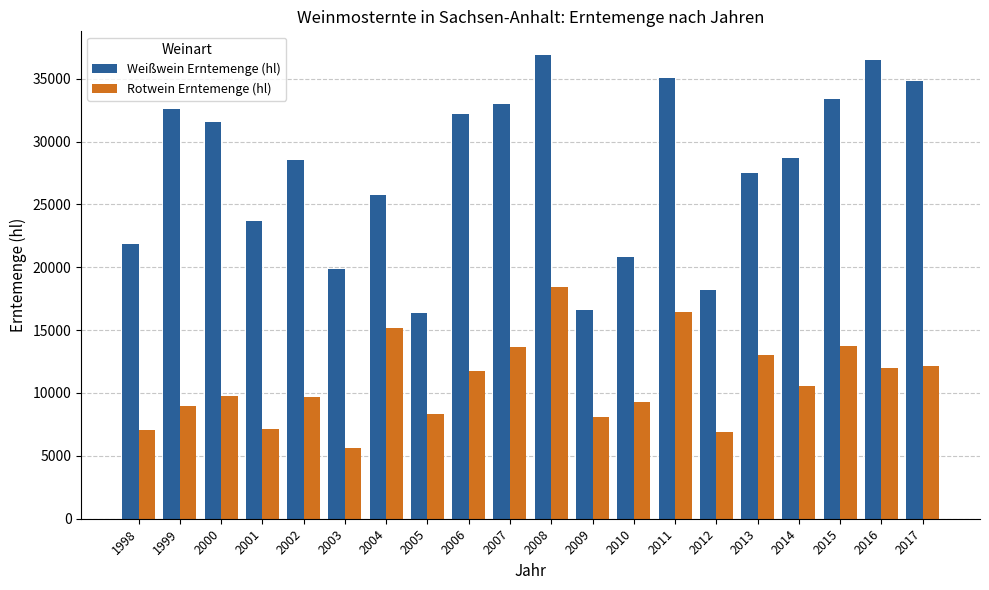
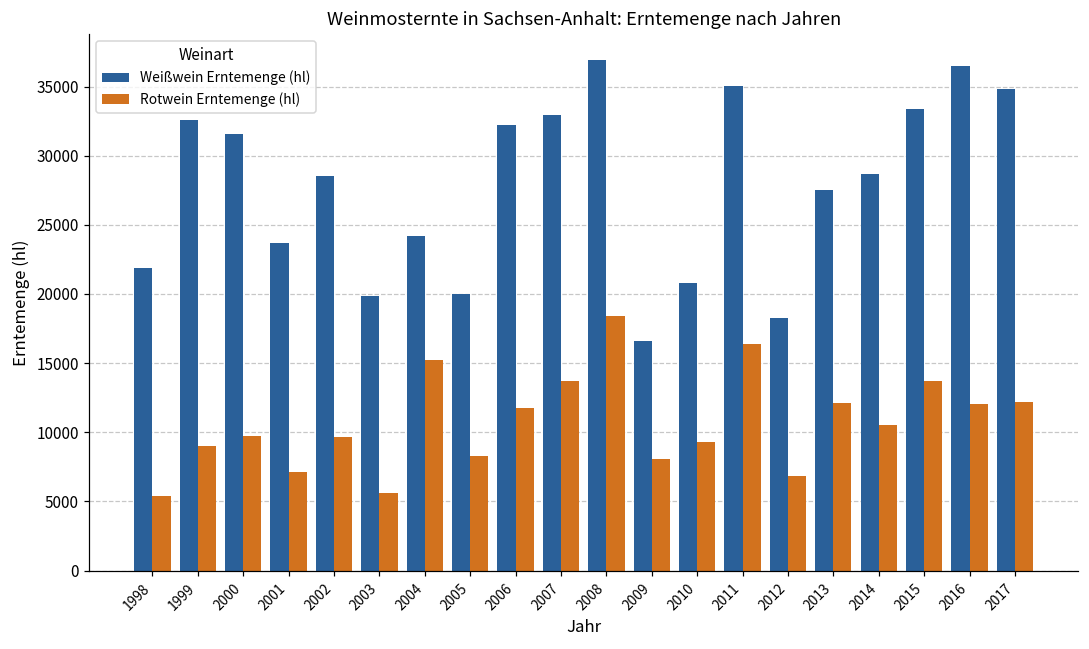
Rotwein Erntemenge (hl), 1998: 7100 -> 5400
Weißwein Erntemenge (hl), 2004: 25700 -> 24200
Weißwein Erntemenge (hl), 2005: 16400 -> 20000
Rotwein Erntemenge (hl), 2013: 13000 -> 12100
